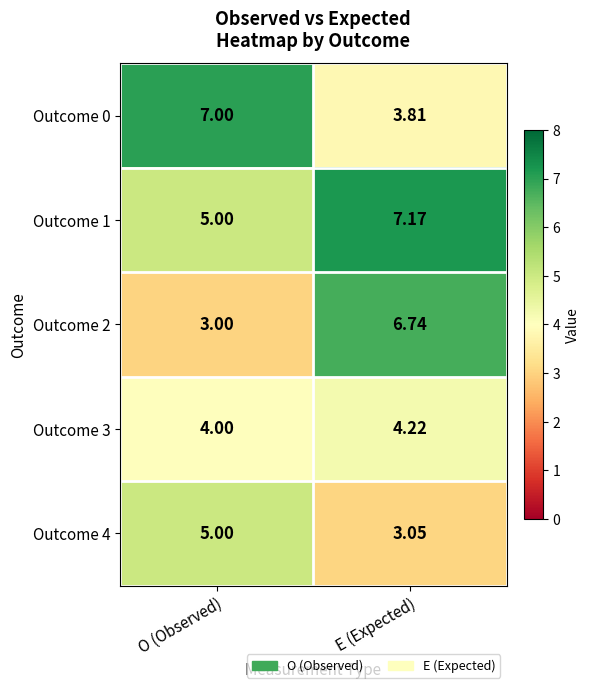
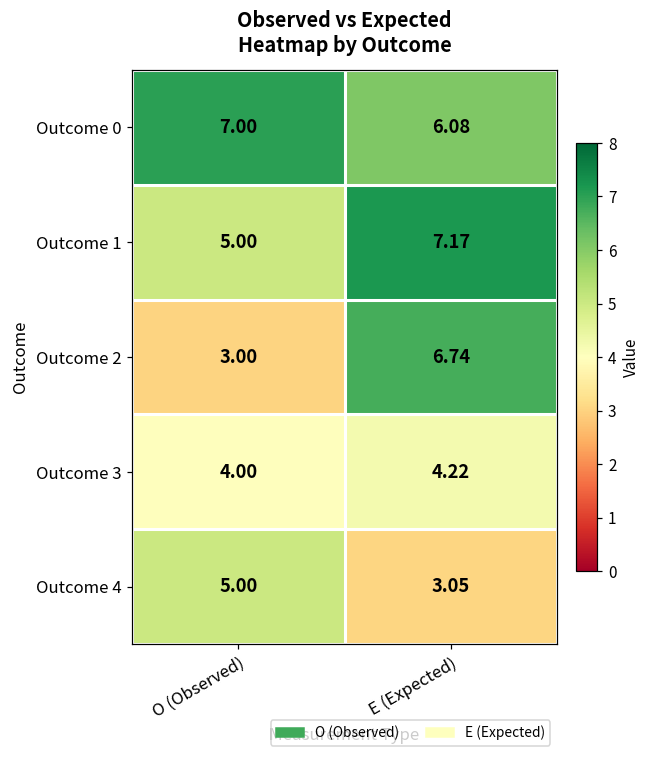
Outcome 0, E (Expected): 3.81 -> 6.08
